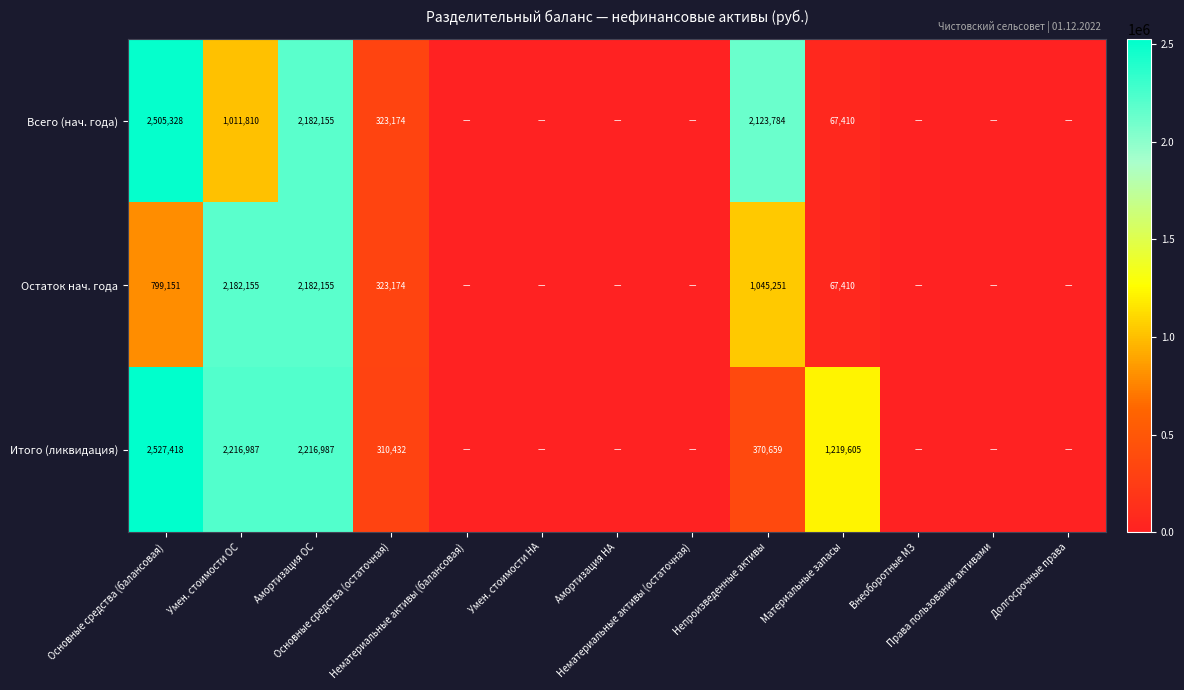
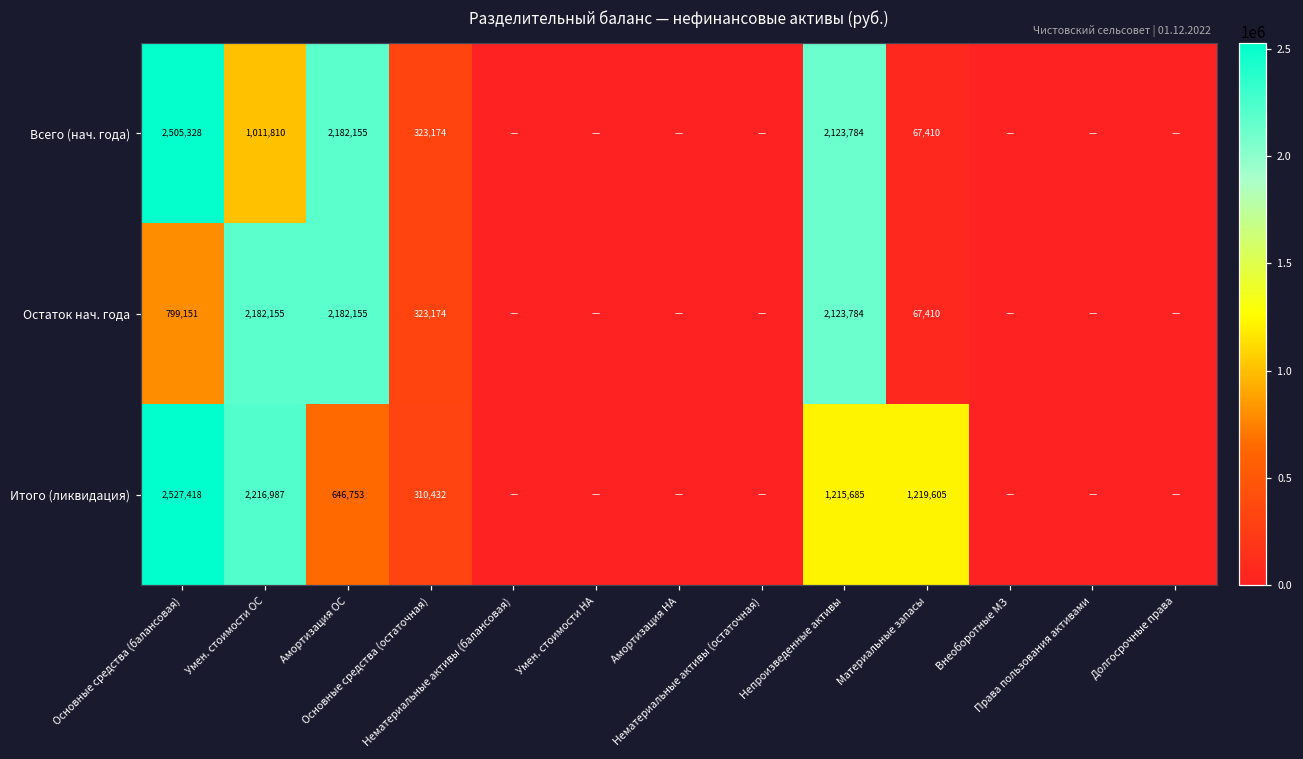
Остаток нач. года, Непроизведенные активы: 1,045,251 -> 2,123,784
Итого (ликвидация), Амортизация ОС: 2,216,987 -> 646,753
Итого (ликвидация), Непроизведенные активы: 370,659 -> 1,215,685
